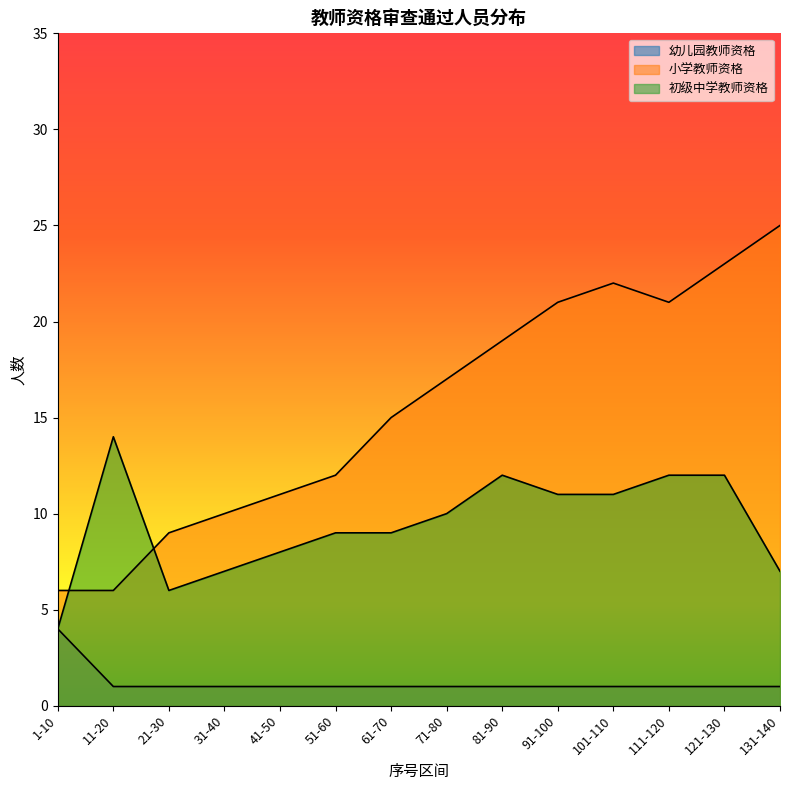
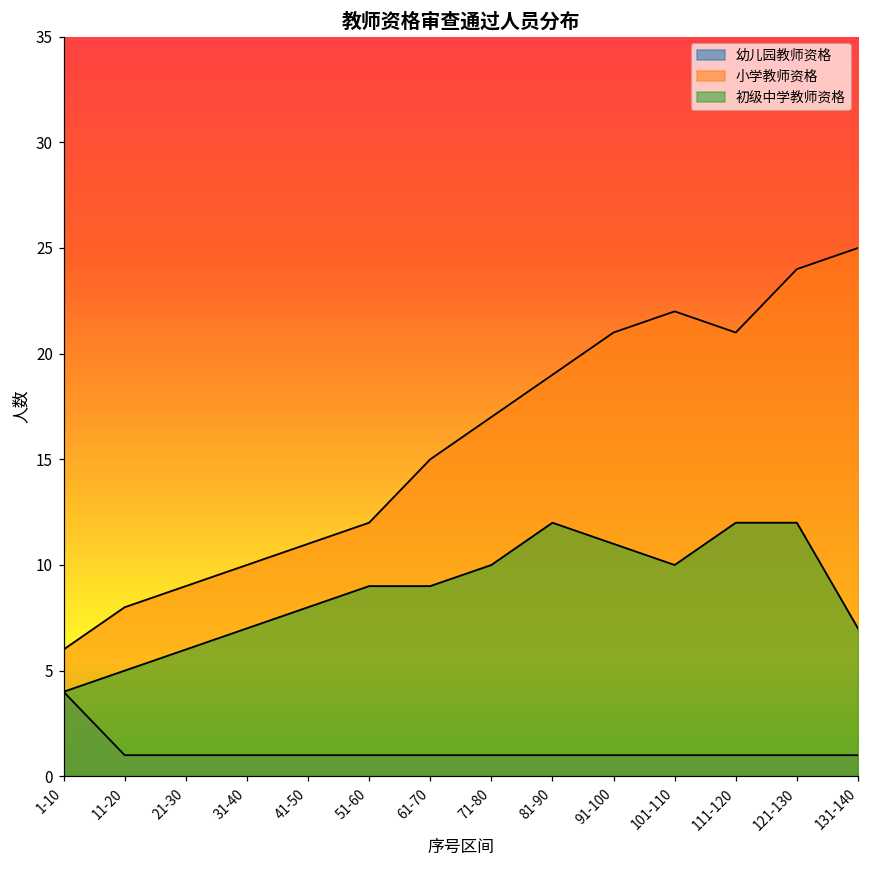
小学教师资格, 11-20: 6 -> 8
初级中学教师资格, 11-20: 14 -> 5
初级中学教师资格, 101-110: 11 -> 10
小学教师资格, 121-130: 23 -> 24
